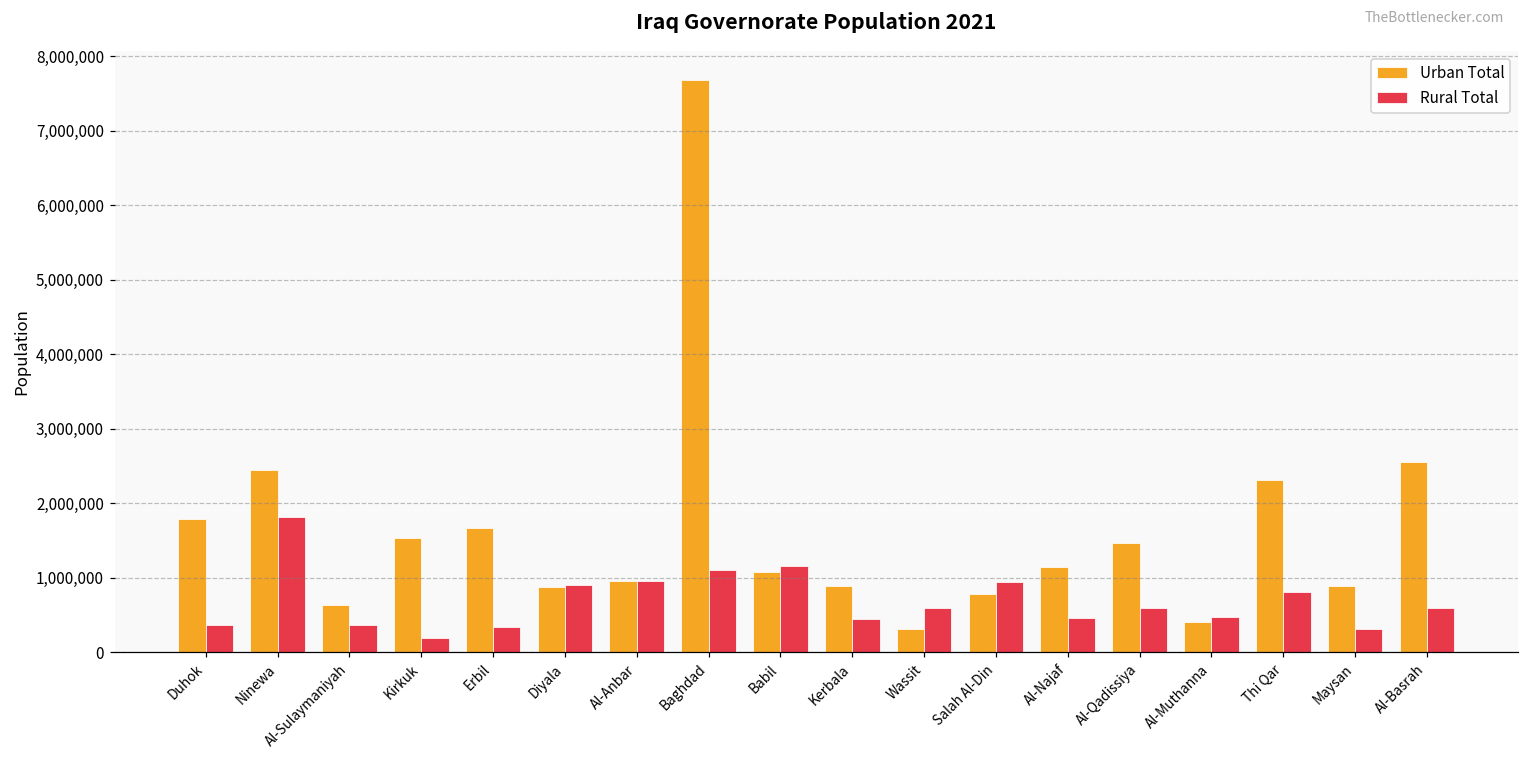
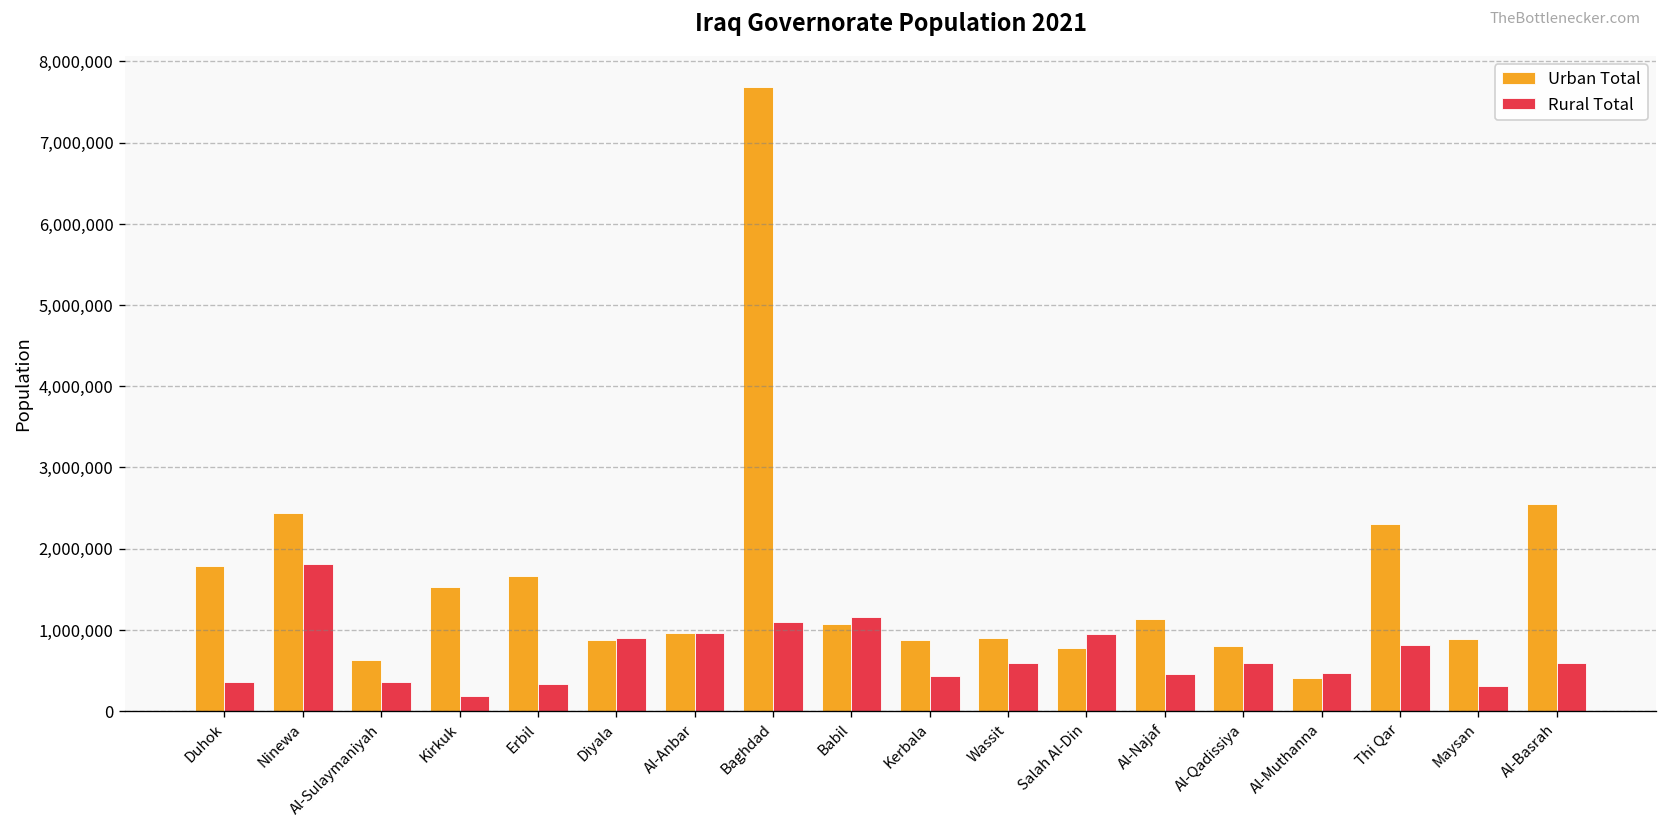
Urban Total, Wassit: 300,000 -> 900,000
Urban Total, Al-Qadissiya: 1,500,000 -> 800,000
